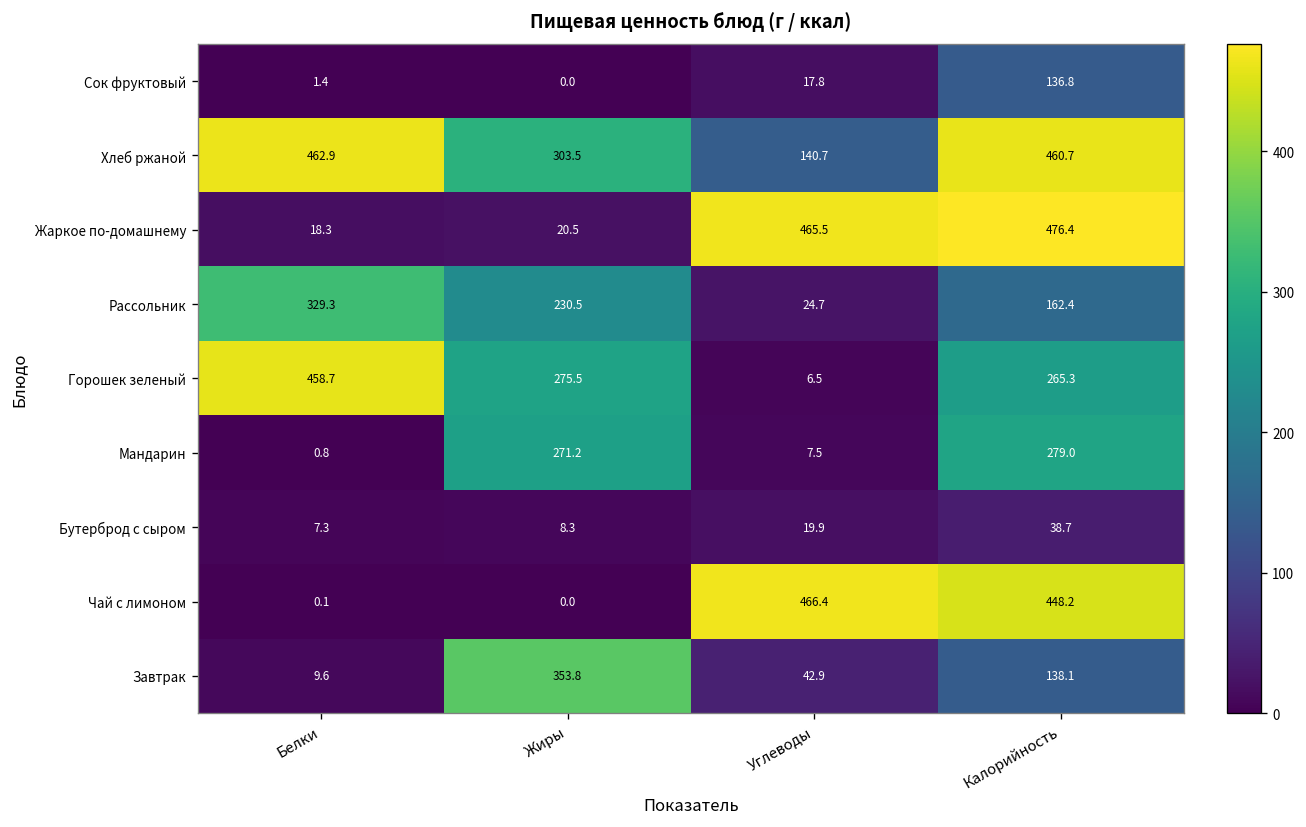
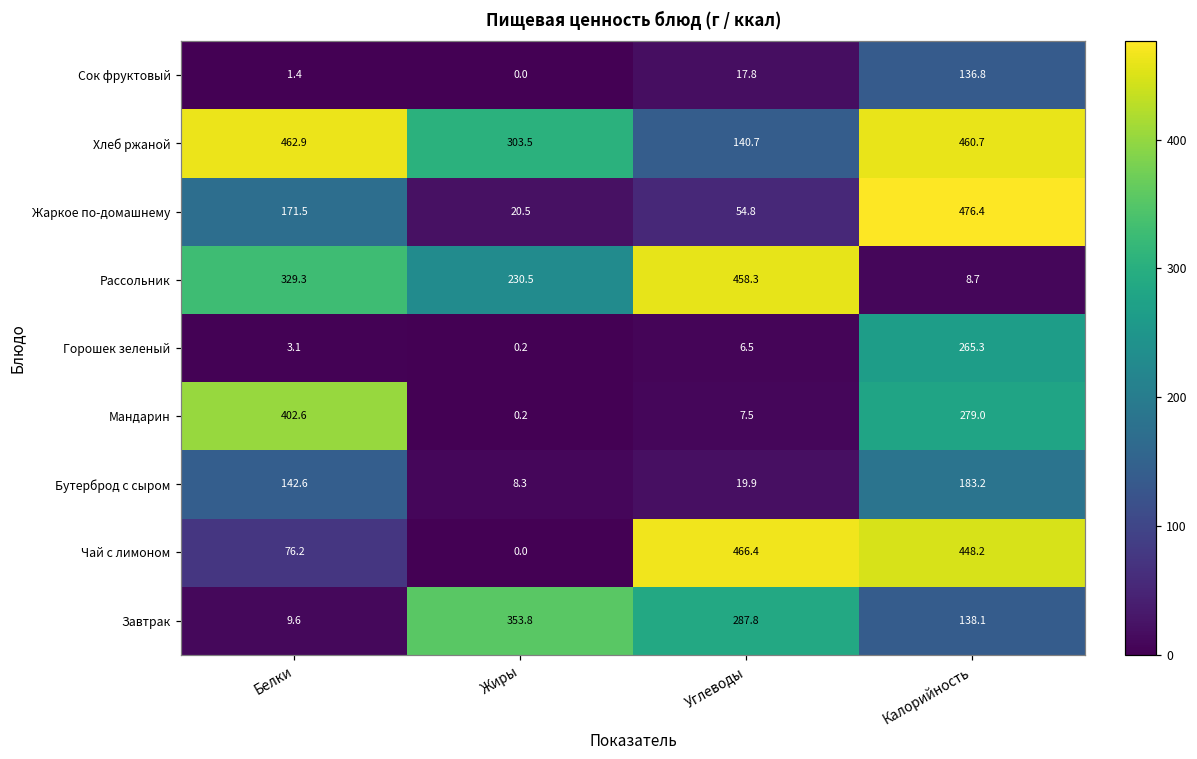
Жаркое по-домашнему, Белки: 18.3 -> 171.5
Жаркое по-домашнему, Углеводы: 465.5 -> 54.8
Рассольник, Углеводы: 24.7 -> 458.3
Рассольник, Калорийность: 162.4 -> 8.7
Горошек зеленый, Белки: 458.7 -> 3.1
Горошек зеленый, Жиры: 275.5 -> 0.2
Мандарин, Белки: 0.8 -> 402.6
Мандарин, Жиры: 271.2 -> 0.2
Бутерброд с сыром, Белки: 7.3 -> 142.6
Бутерброд с сыром, Калорийность: 38.7 -> 183.2
Чай с лимоном, Белки: 0.1 -> 76.2
Завтрак, Углеводы: 42.9 -> 287.8
